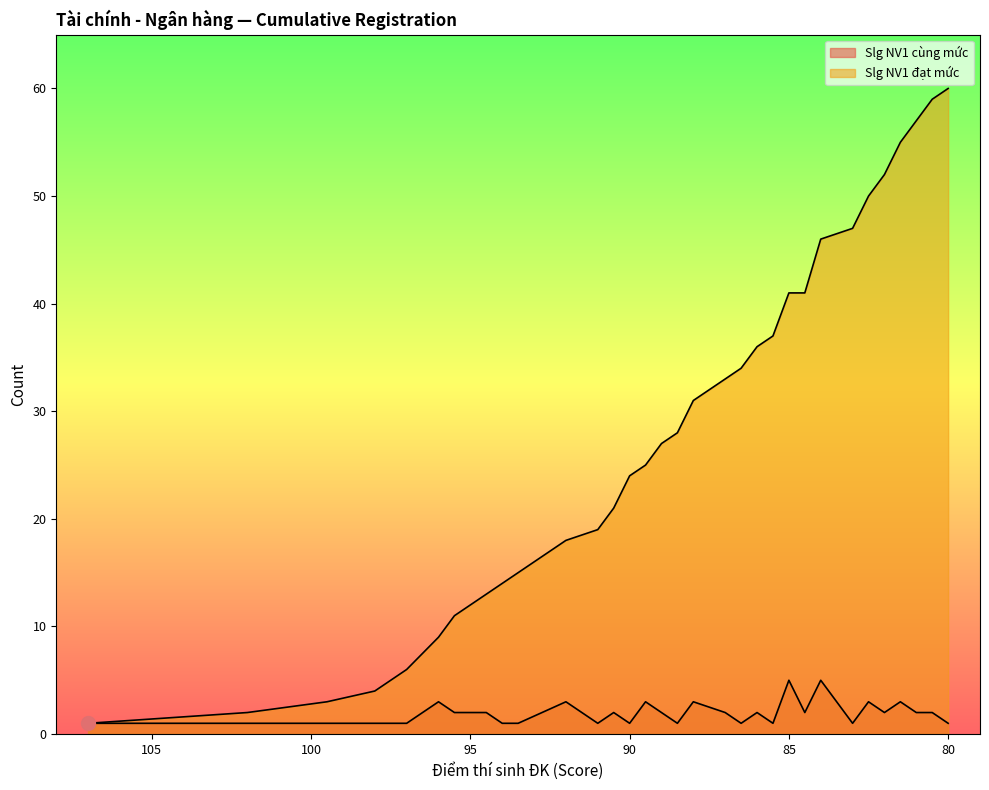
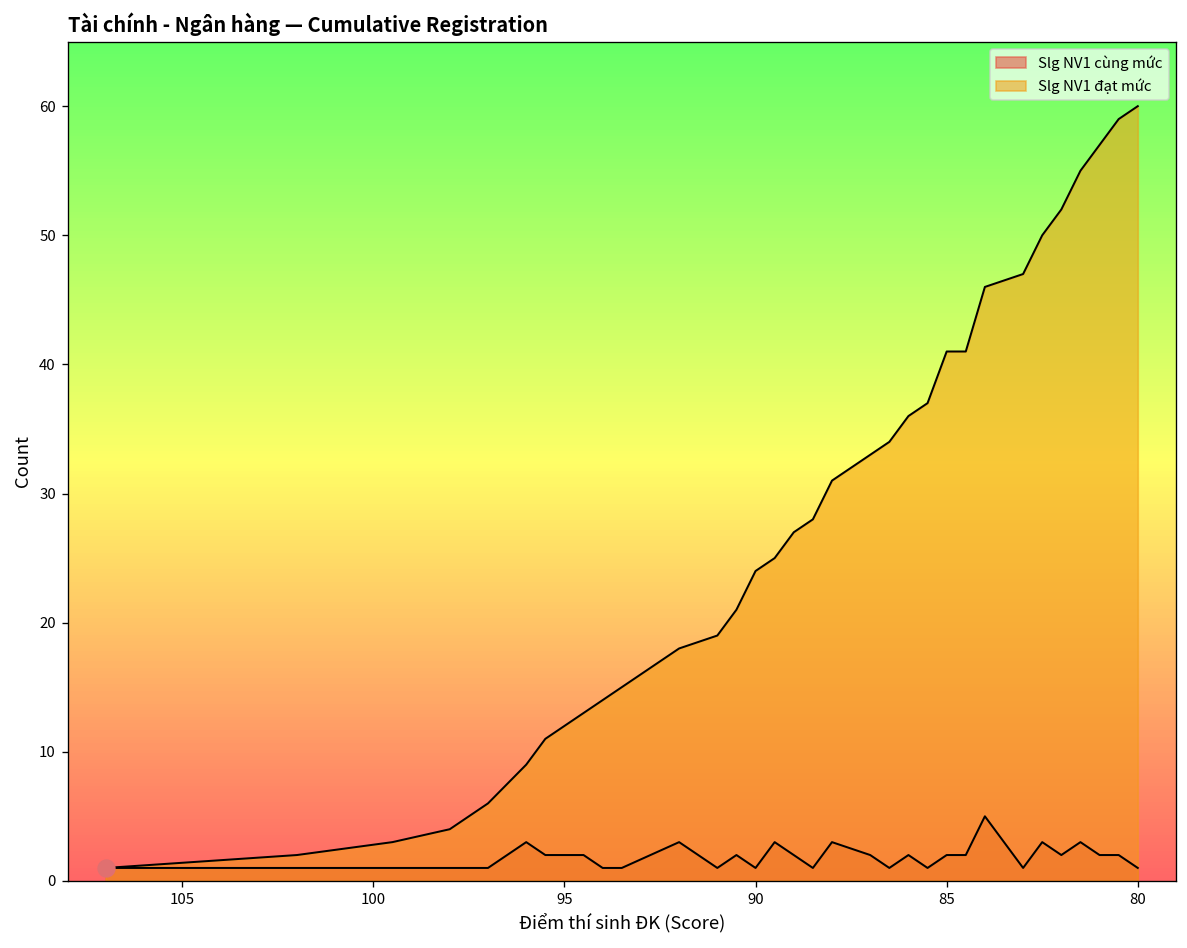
Slg NV1 cùng mức, 85: 5 -> 2
